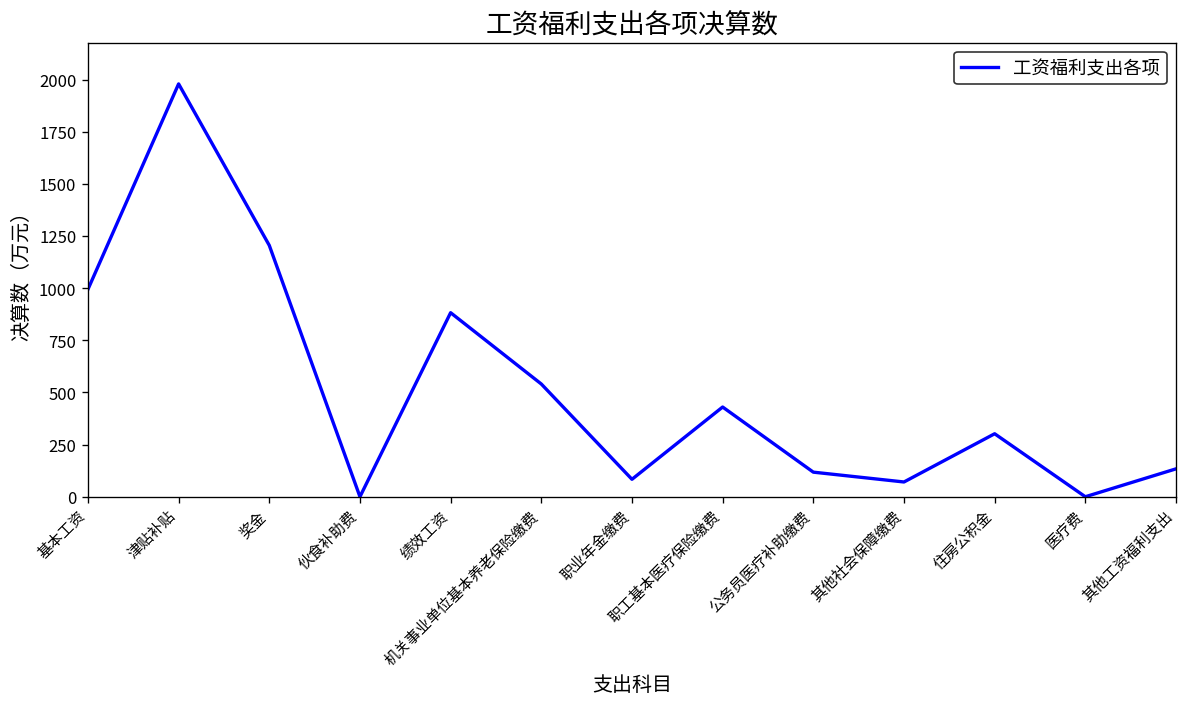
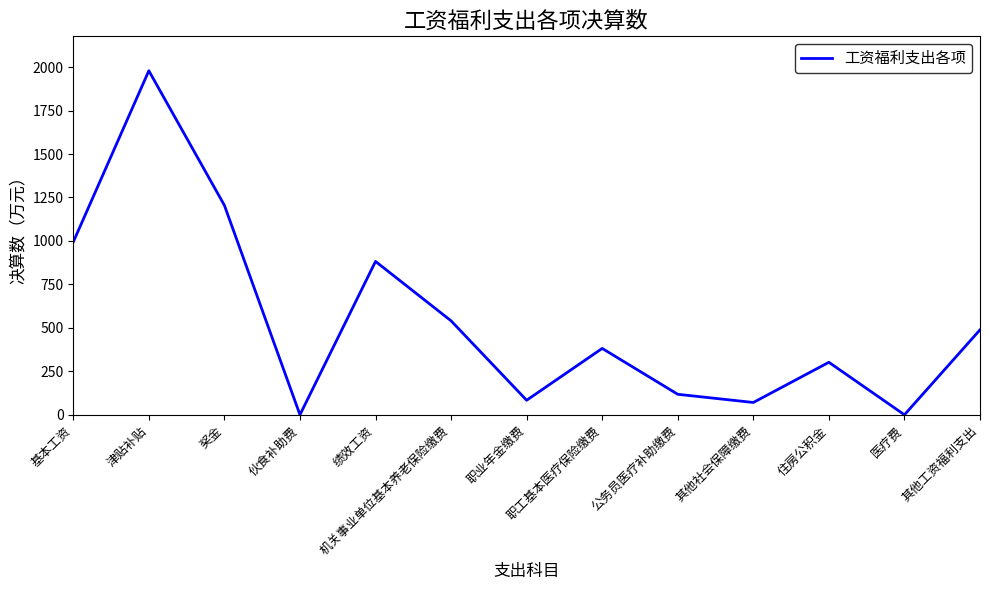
职工基本医疗保险缴费: 430 -> 380
其他工资福利支出: 130 -> 490
